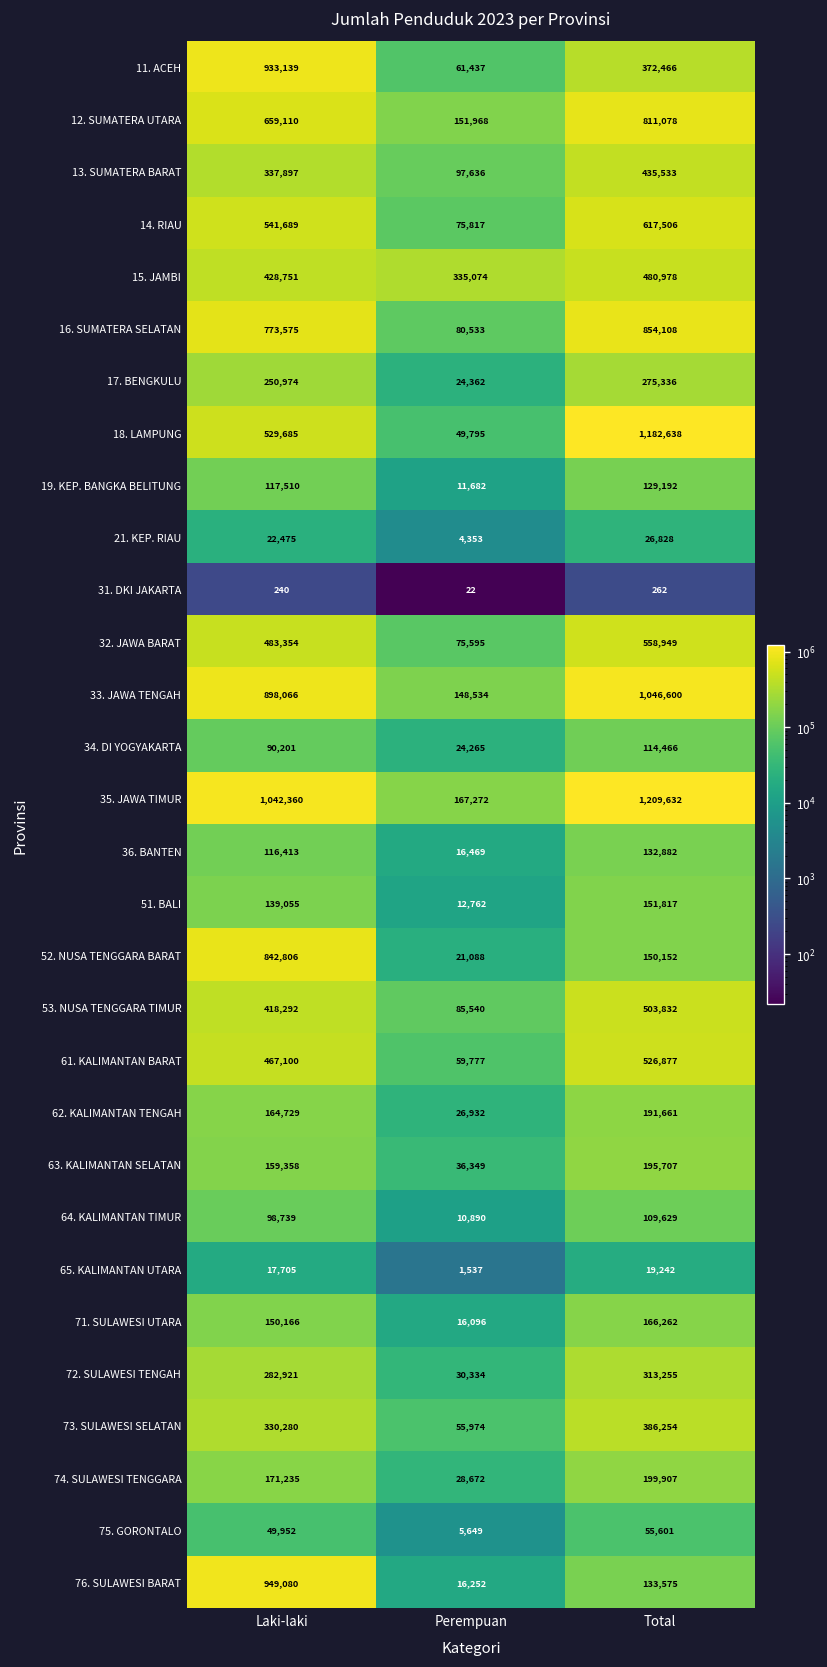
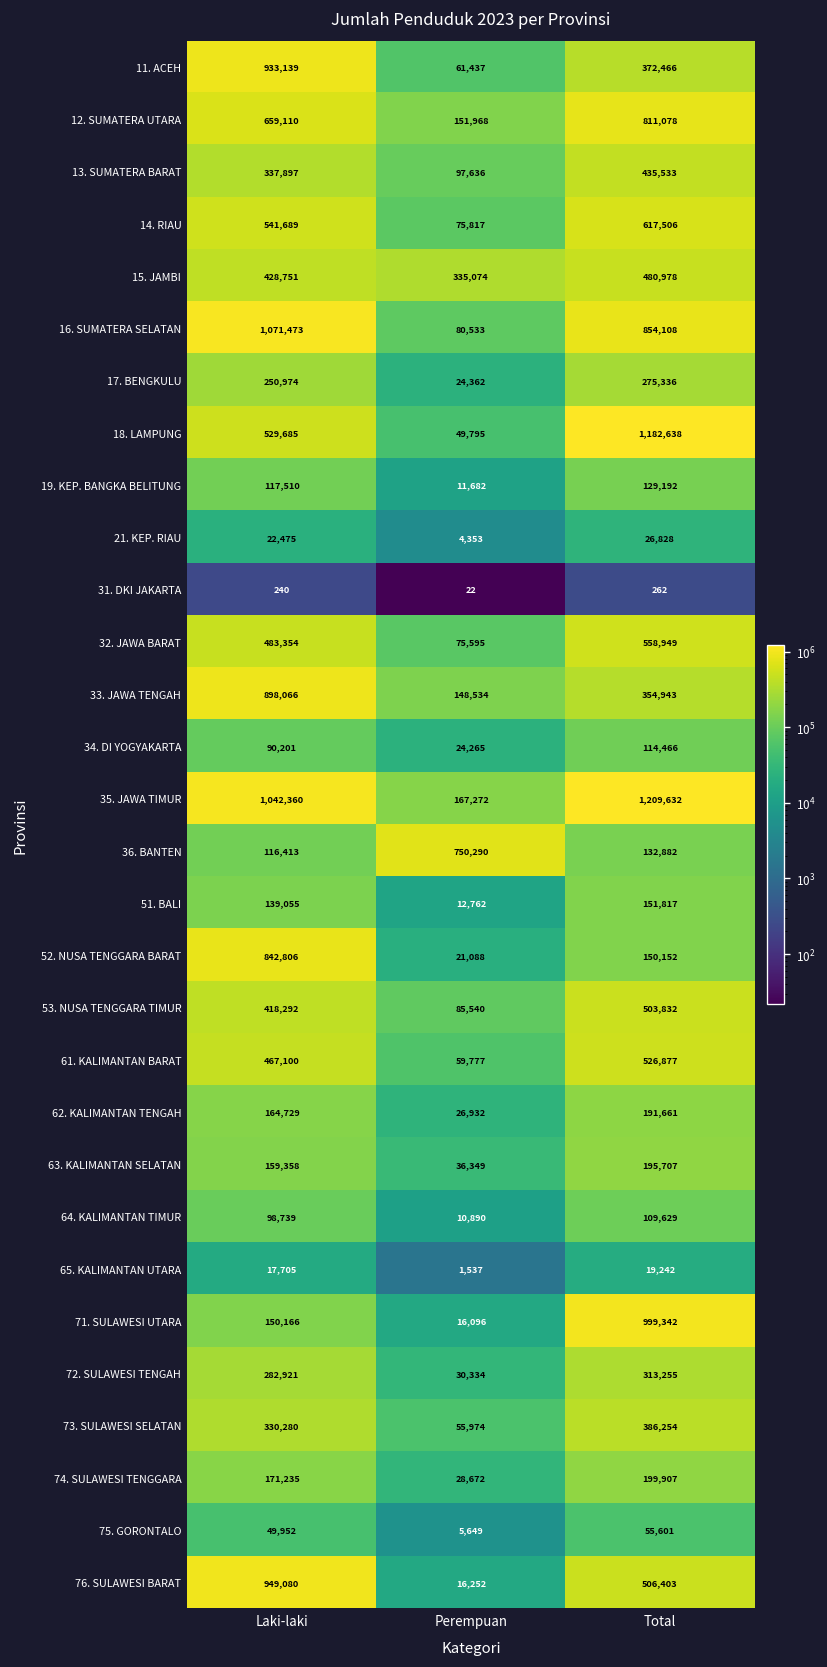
16. SUMATERA SELATAN, Laki-laki: 773,575 -> 1,071,473
33. JAWA TENGAH, Total: 1,046,600 -> 354,943
36. BANTEN, Perempuan: 16,469 -> 750,290
71. SULAWESI UTARA, Total: 166,262 -> 999,342
76. SULAWESI BARAT, Total: 133,575 -> 506,403
